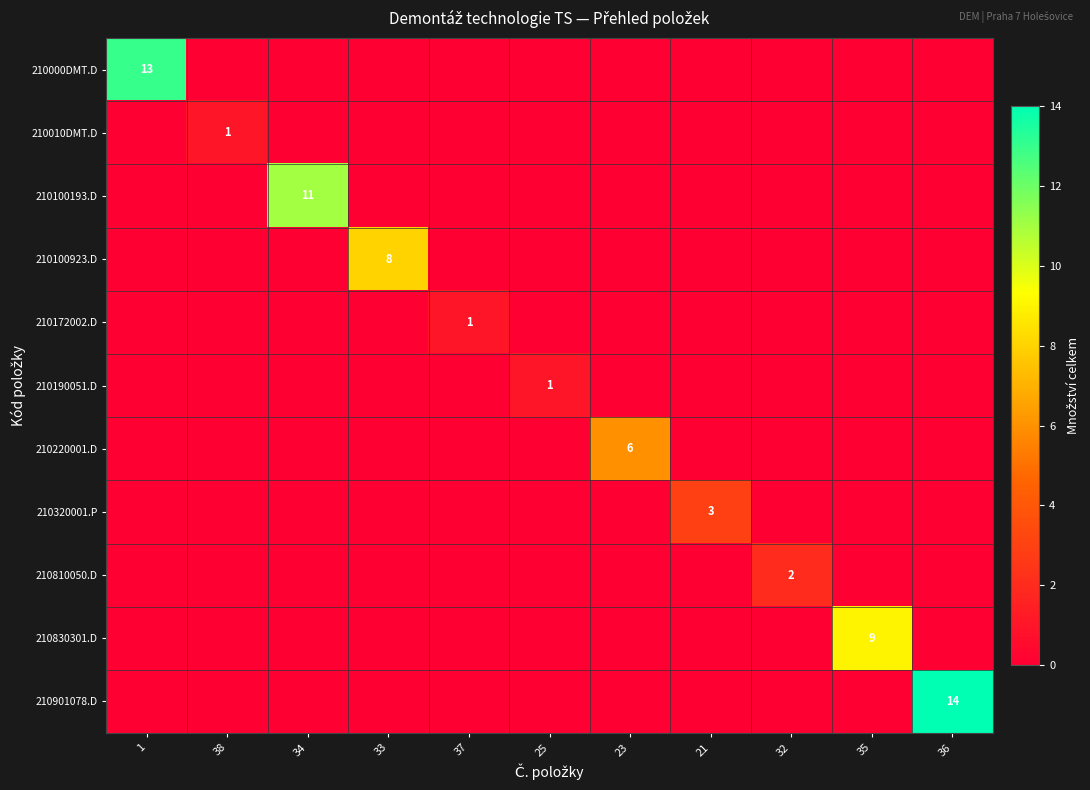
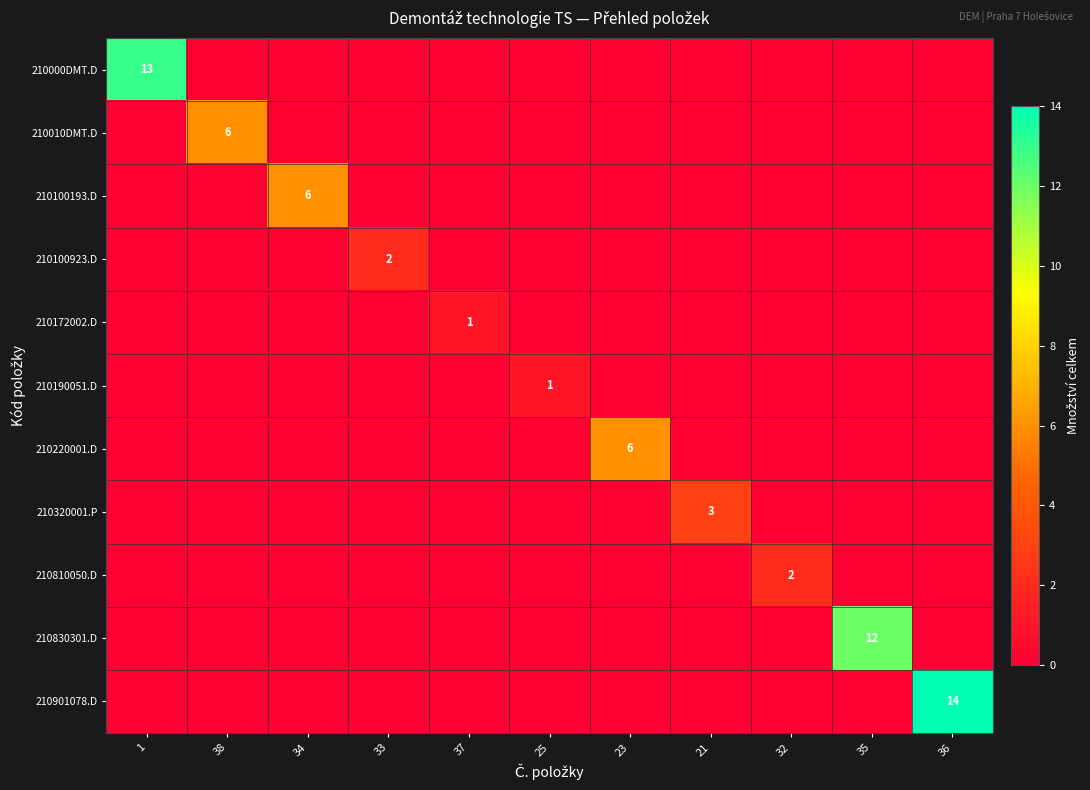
210010DMT.D, 38: 1 -> 6
210100193.D, 34: 11 -> 6
210100923.D, 33: 8 -> 2
210830301.D, 35: 9 -> 12
